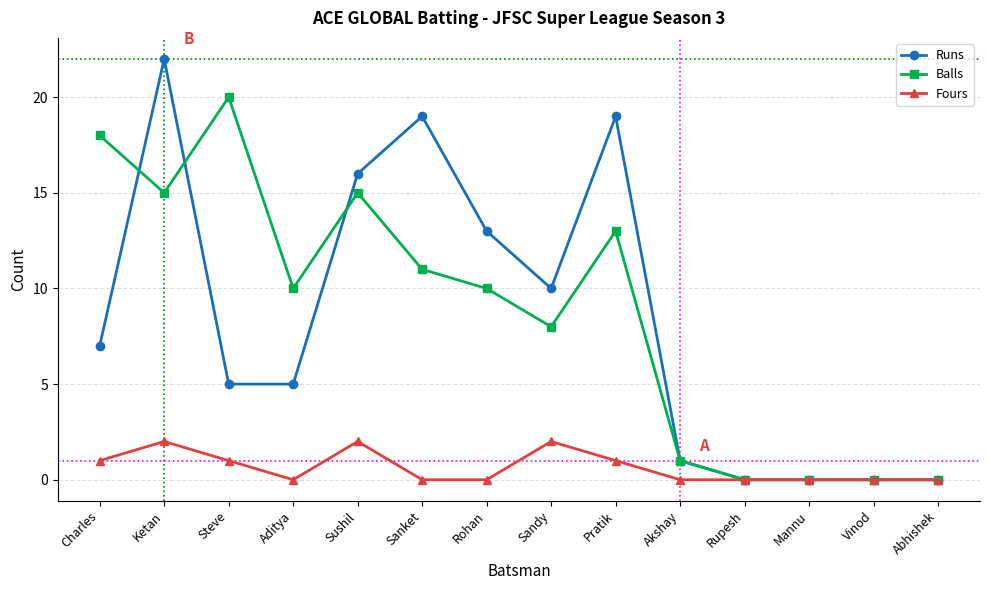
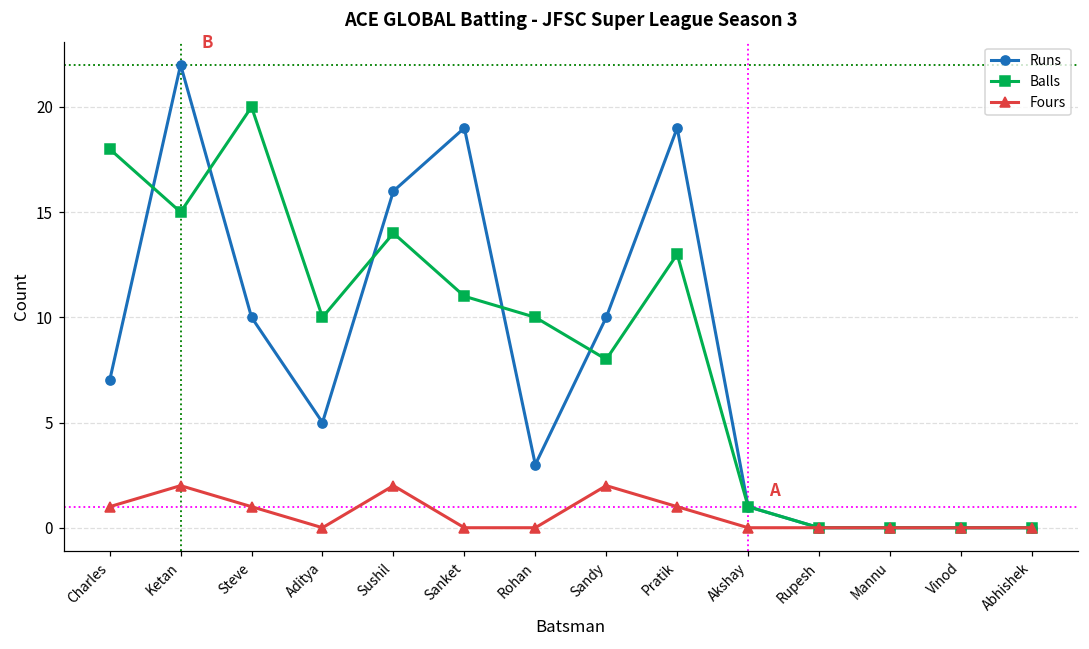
Runs, Steve: 5 -> 10
Balls, Sushil: 15 -> 14
Runs, Rohan: 13 -> 3
